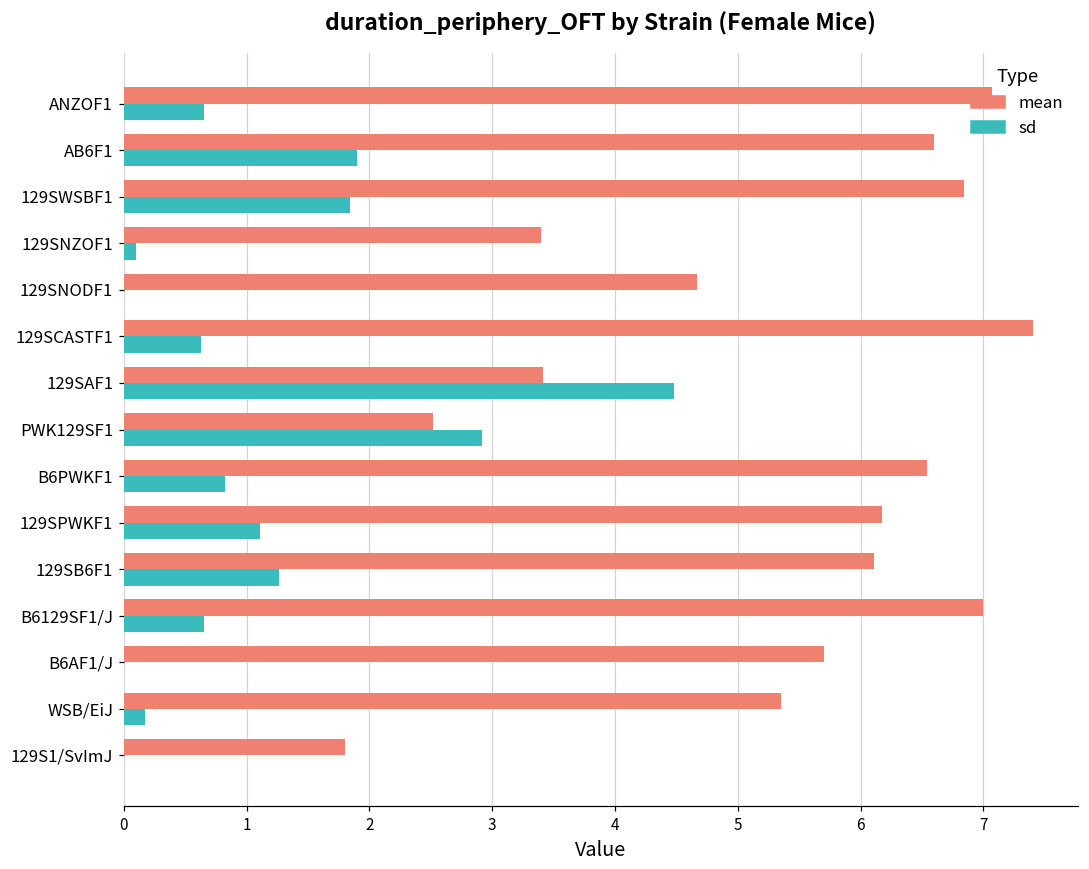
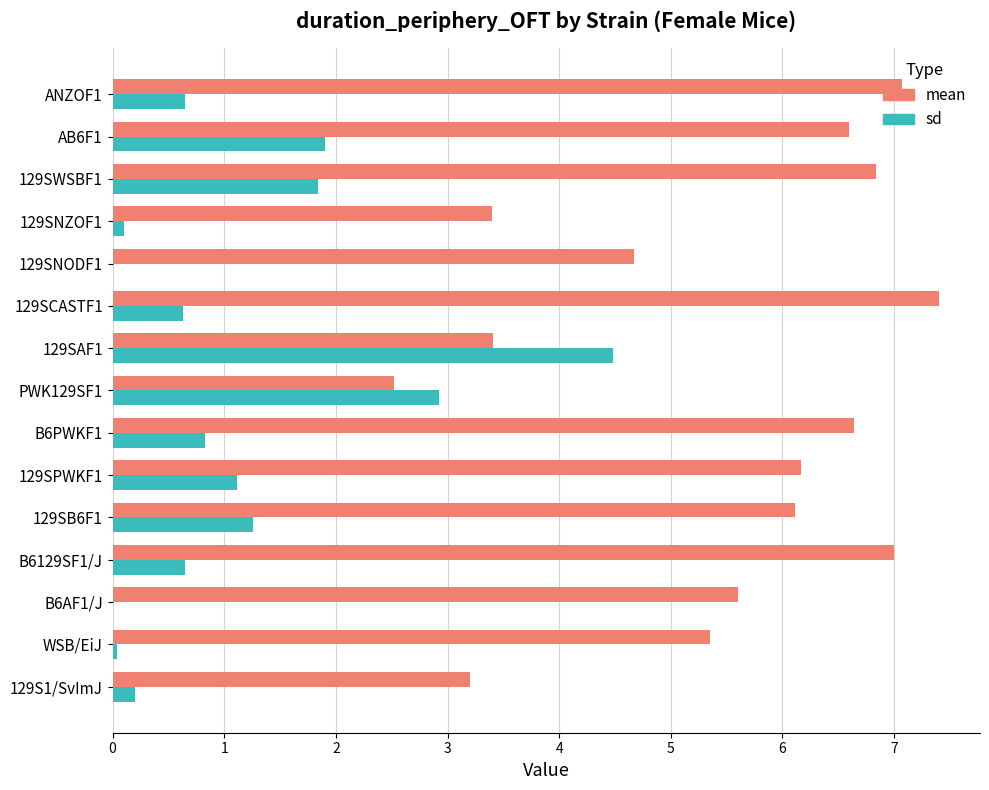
mean, B6PWKF1: 6.54 -> 6.64
mean, B6AF1/J: 5.7 -> 5.6
sd, WSB/EiJ: 0.17 -> 0.04
mean, 129S1/SvImJ: 1.8 -> 3.2
sd, 129S1/SvImJ: 0.0 -> 0.2
